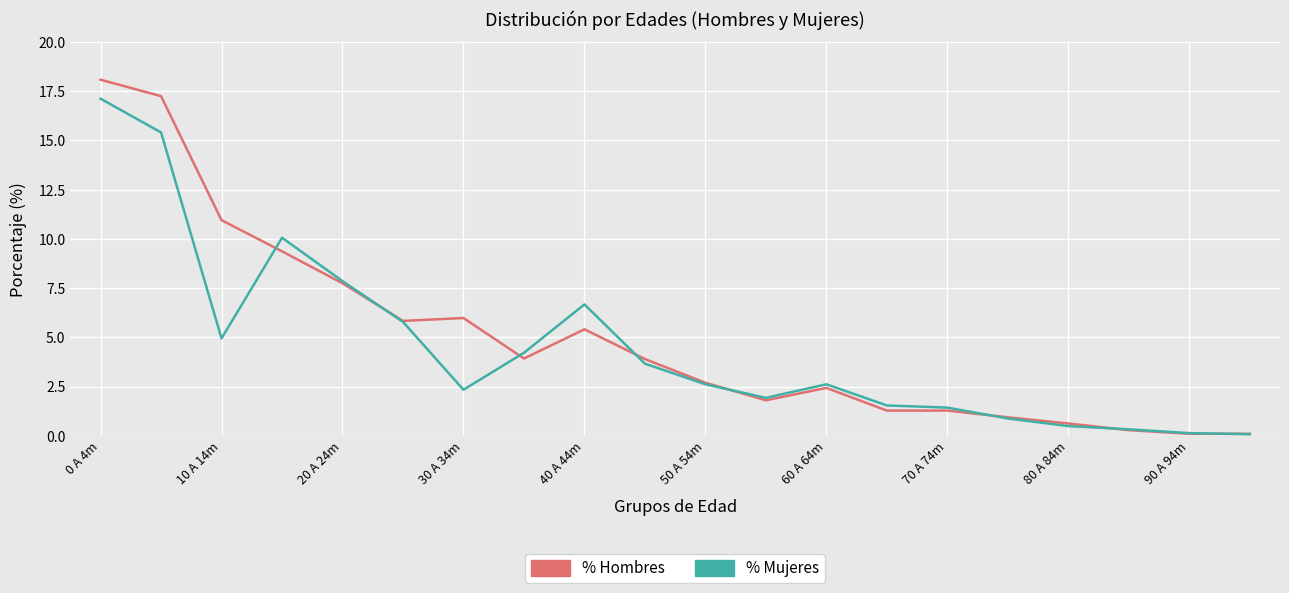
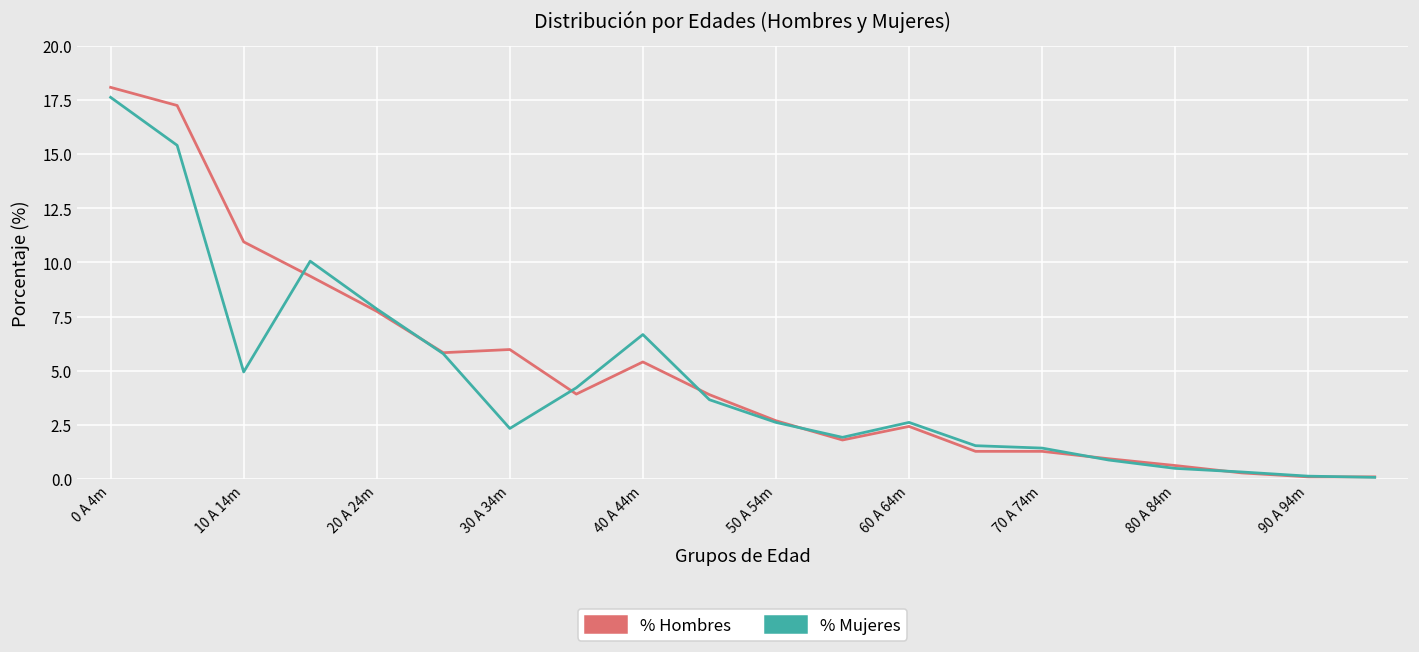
% Mujeres, 0 A 4m: 17.1 -> 17.6
